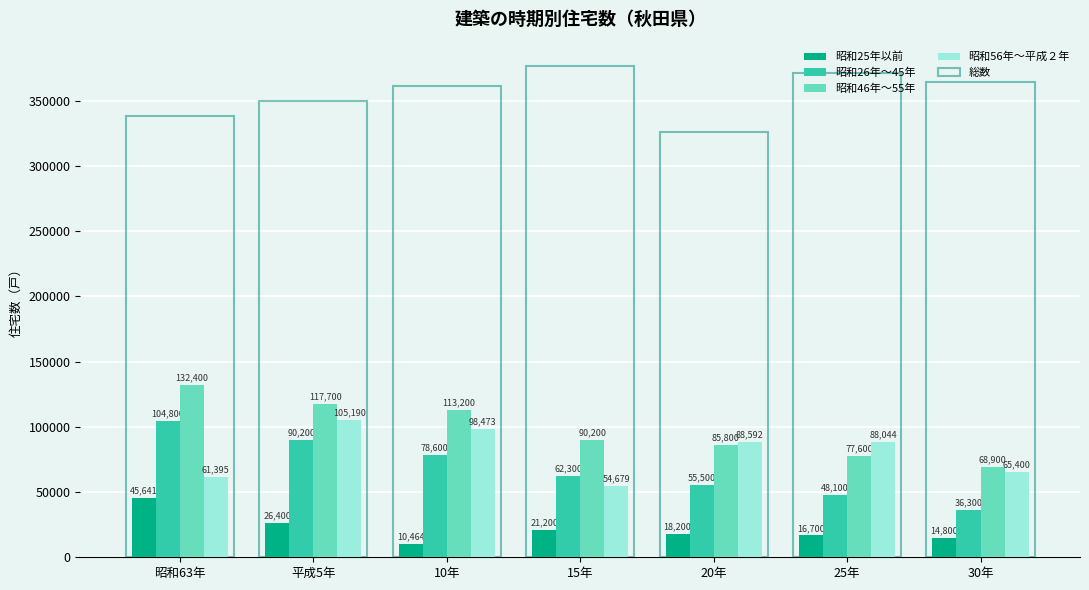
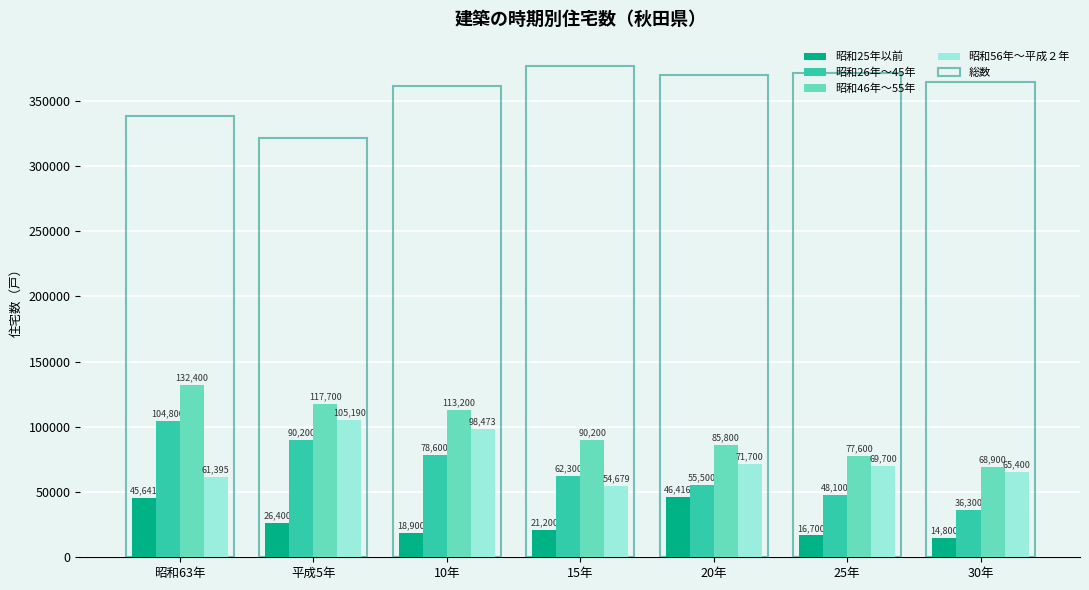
総数, 平成5年: 350000 -> 321000
昭和25年以前, 10年: 10,464 -> 18,900
昭和25年以前, 20年: 18,200 -> 46,416
総数, 20年: 326000 -> 370000
昭和56年～平成２年, 20年: 88,592 -> 71,700
昭和56年～平成２年, 25年: 88,044 -> 69,700
